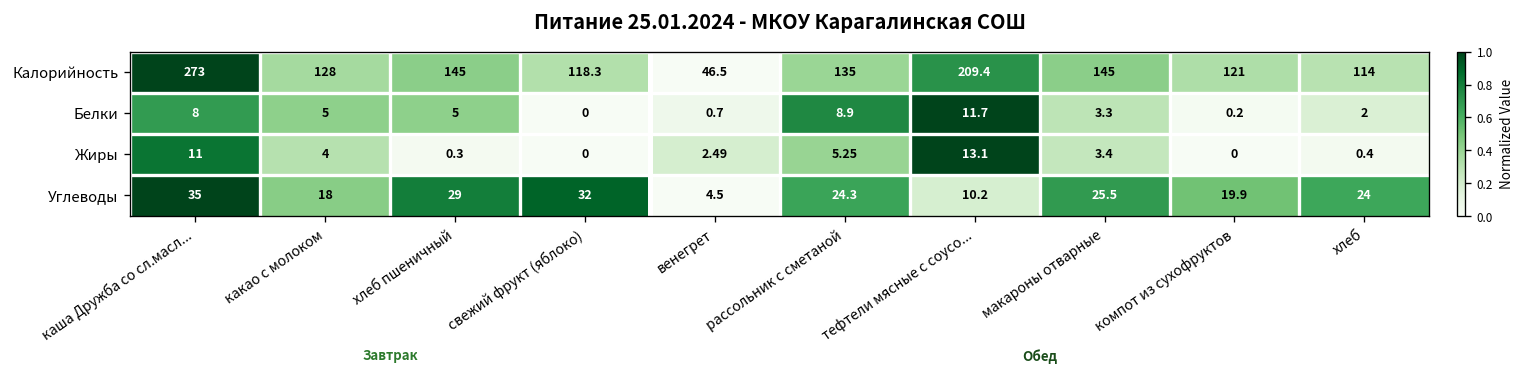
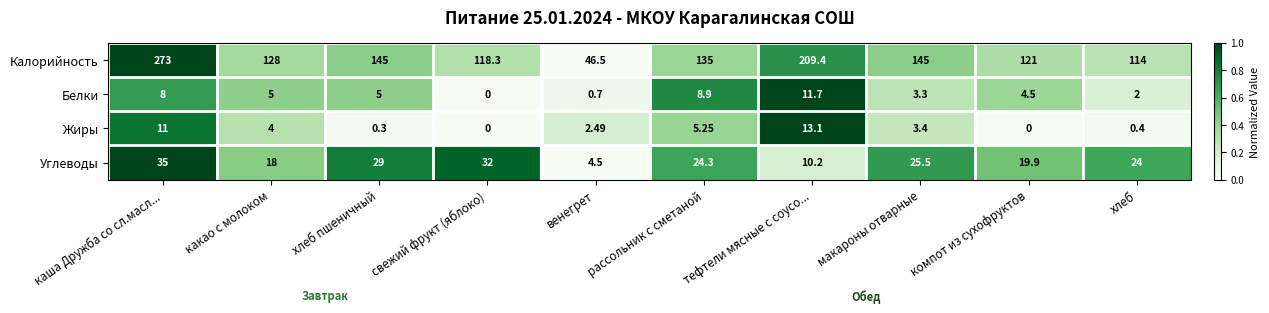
Белки, компот из сухофруктов: 0.2 -> 4.5
